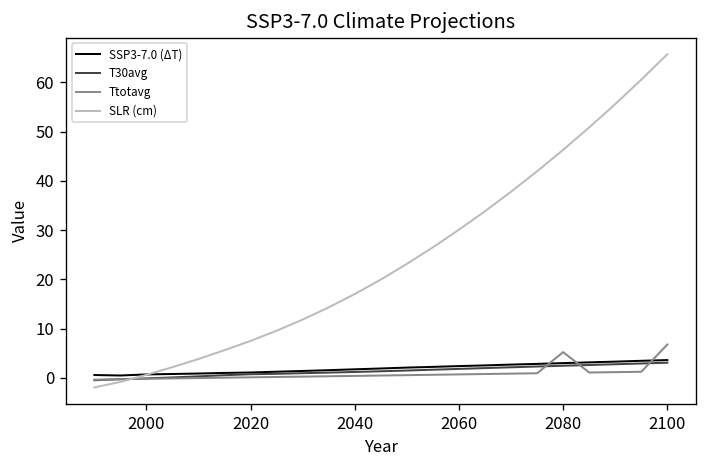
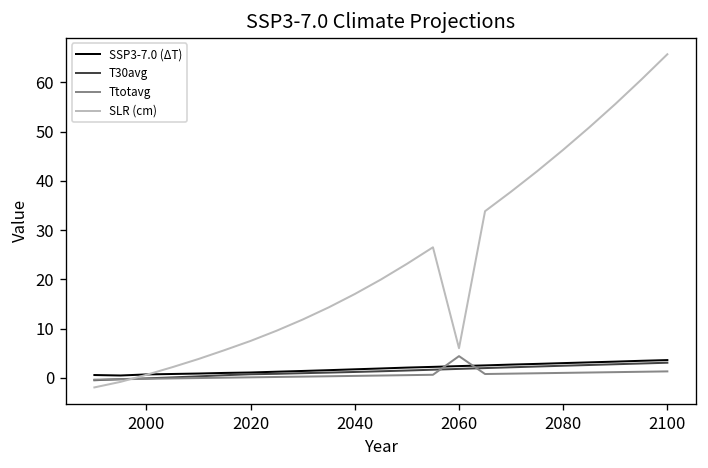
Ttotavg, 2060: 1 -> 4
SLR (cm), 2060: 30 -> 6
Ttotavg, 2080: 5 -> 1
Ttotavg, 2100: 7 -> 1
